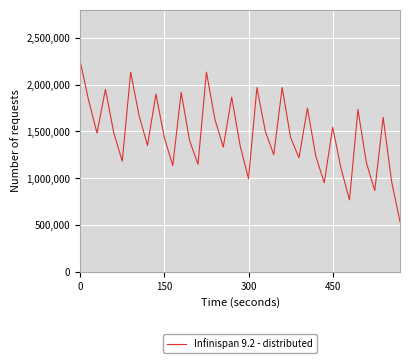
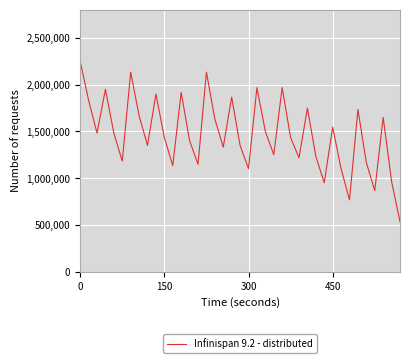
300: 1,000,000 -> 1,100,000
